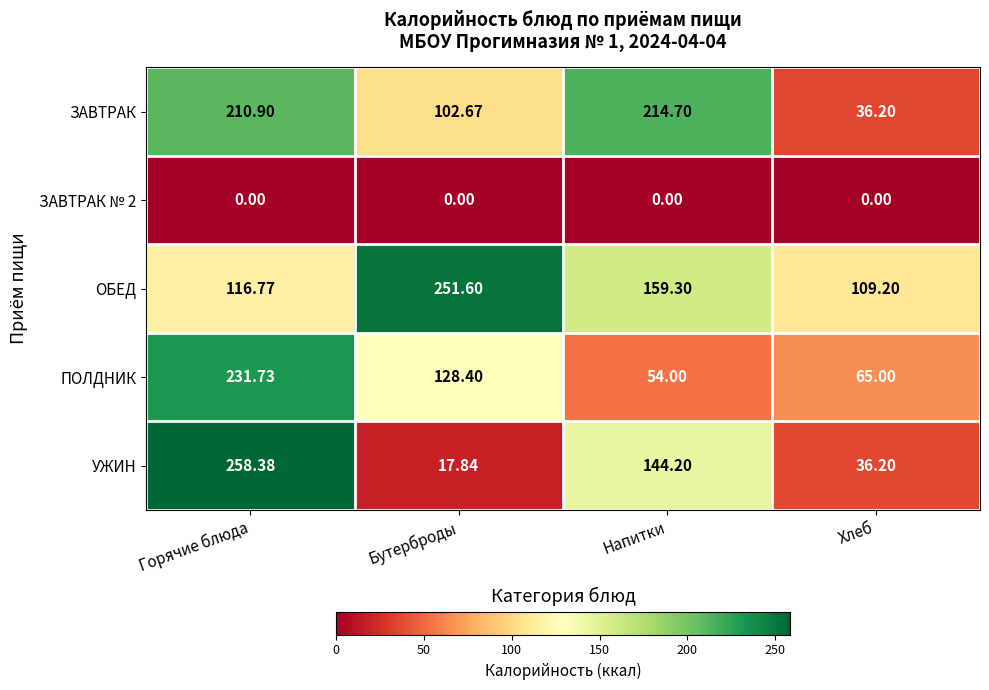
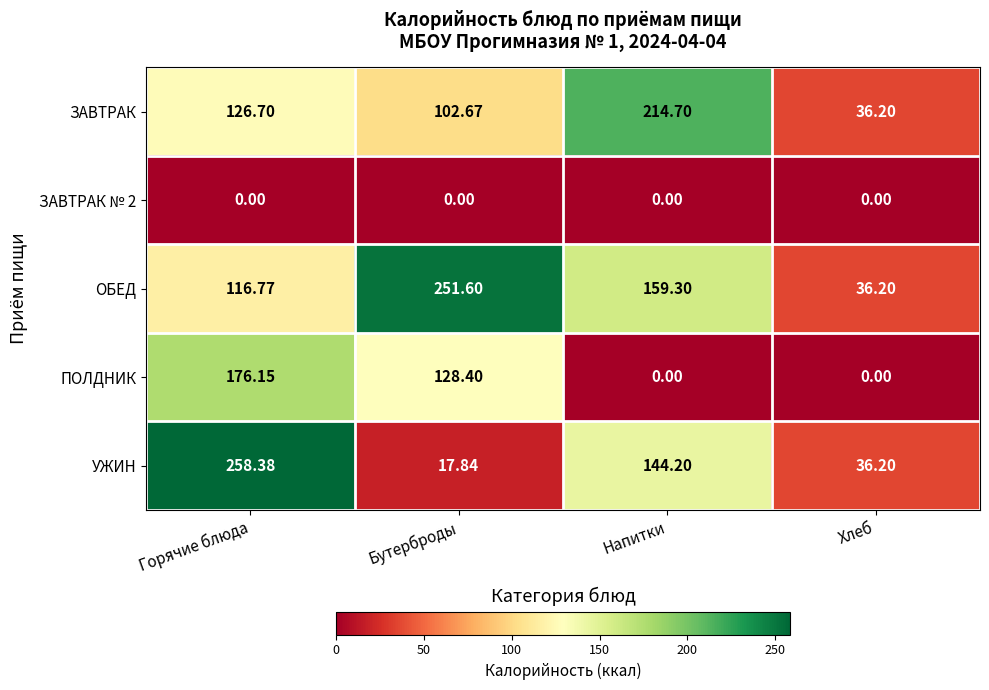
ЗАВТРАК, Горячие блюда: 210.90 -> 126.70
ОБЕД, Хлеб: 109.20 -> 36.20
ПОЛДНИК, Горячие блюда: 231.73 -> 176.15
ПОЛДНИК, Напитки: 54.00 -> 0.00
ПОЛДНИК, Хлеб: 65.00 -> 0.00
